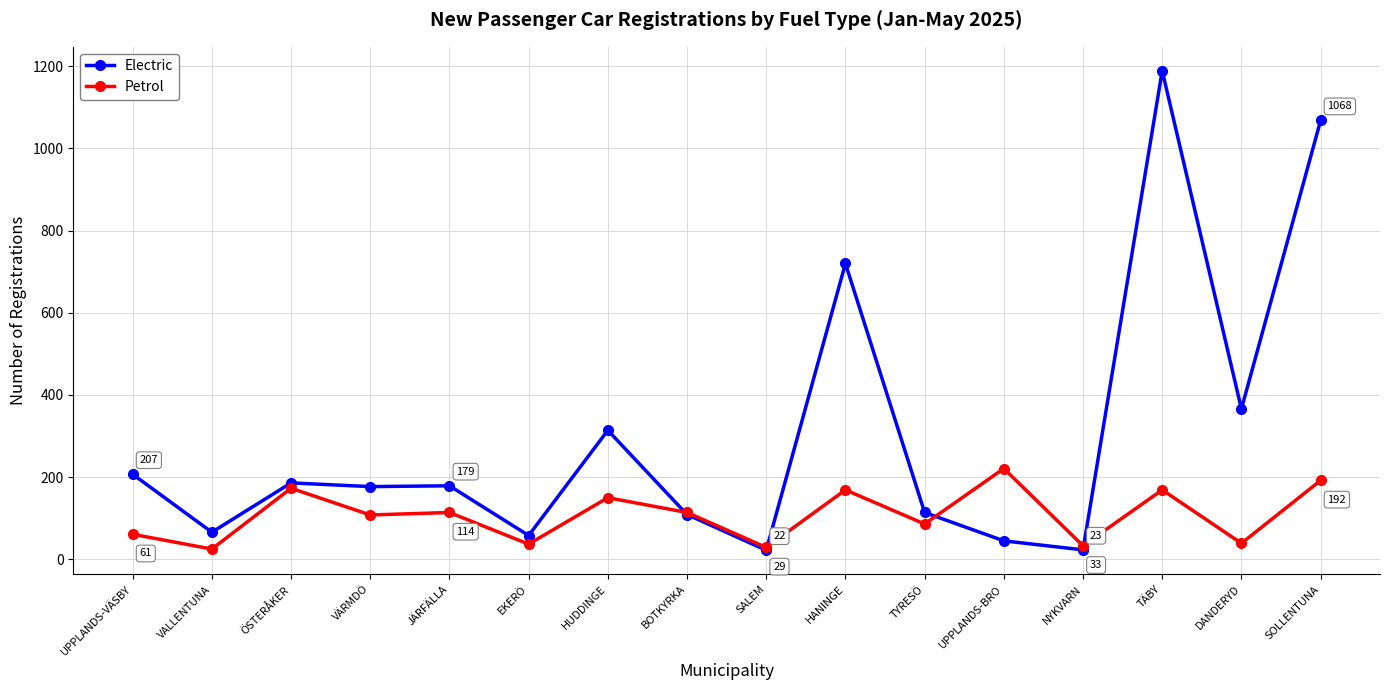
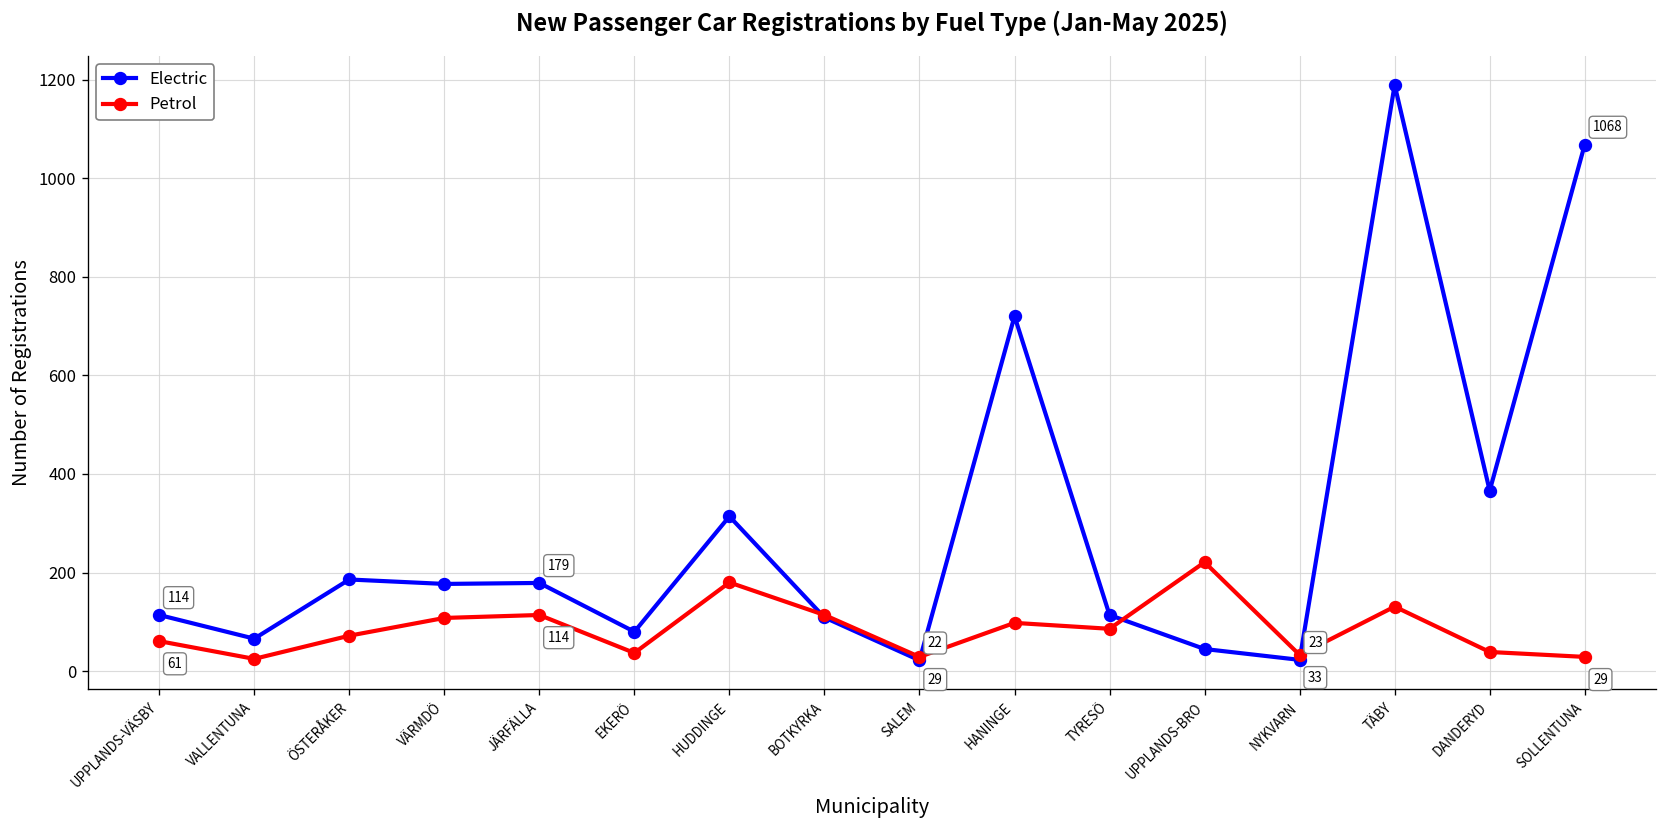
Electric, UPPLANDS-VÄSBY: 207 -> 114
Petrol, ÖSTERÅKER: 170 -> 70
Electric, EKERÖ: 60 -> 80
Petrol, HUDDINGE: 150 -> 180
Petrol, HANINGE: 170 -> 100
Petrol, TÄBY: 170 -> 130
Petrol, SOLLENTUNA: 192 -> 29
